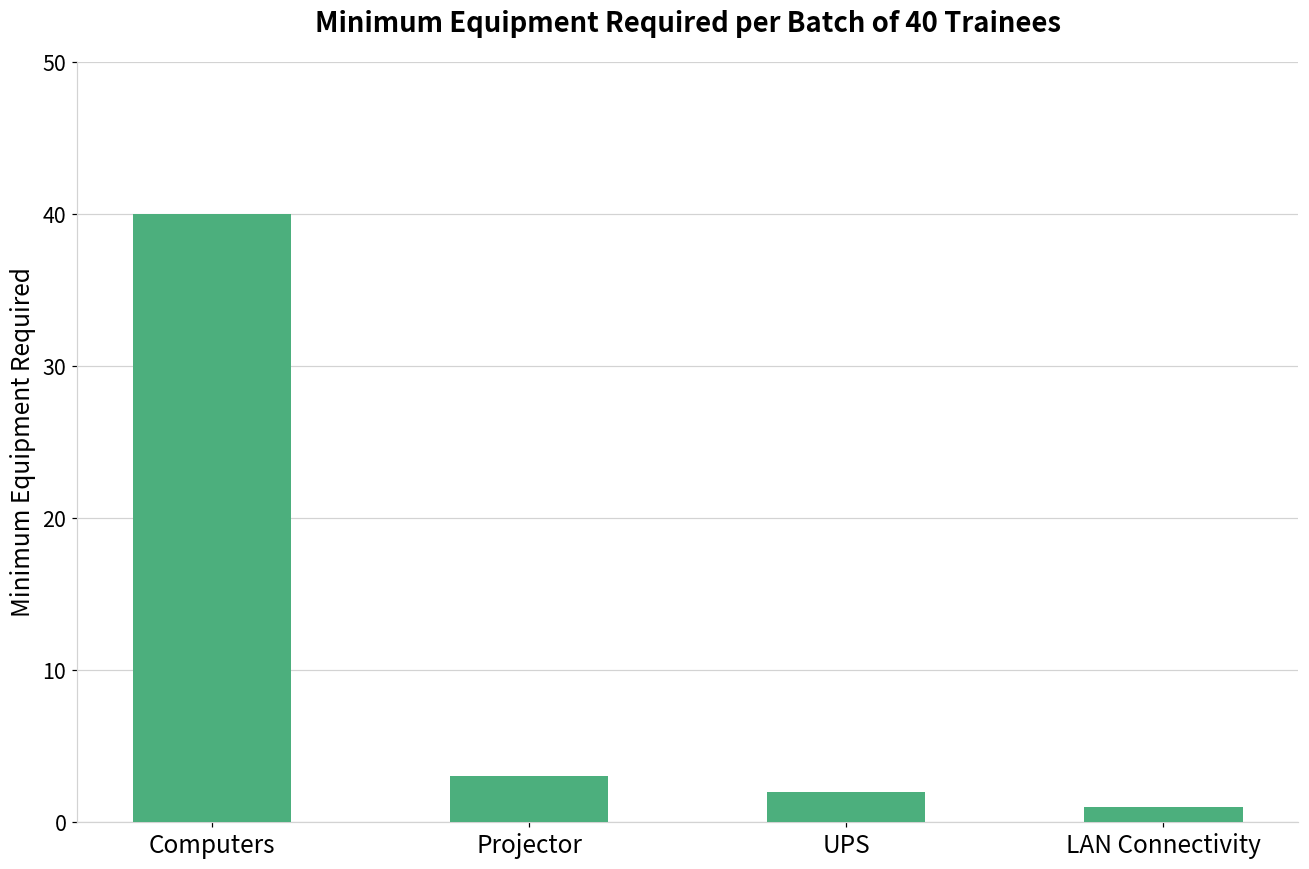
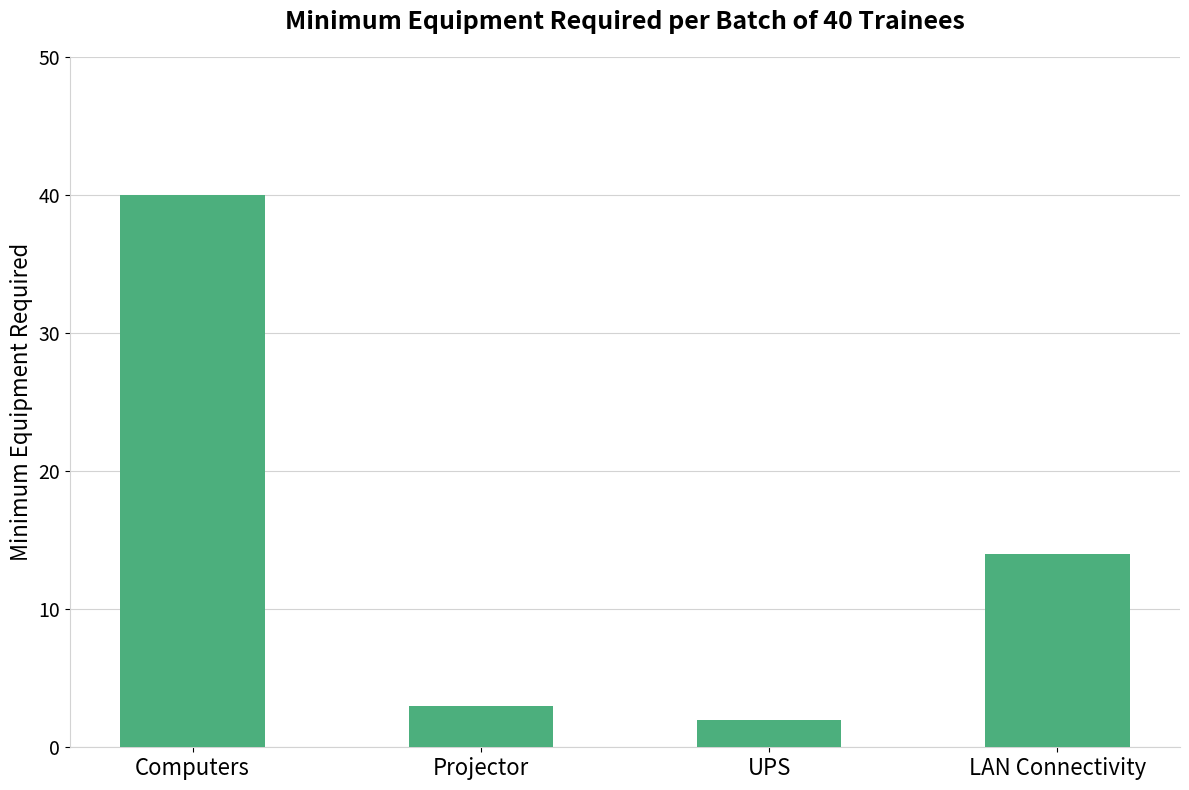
LAN Connectivity: 1 -> 14
